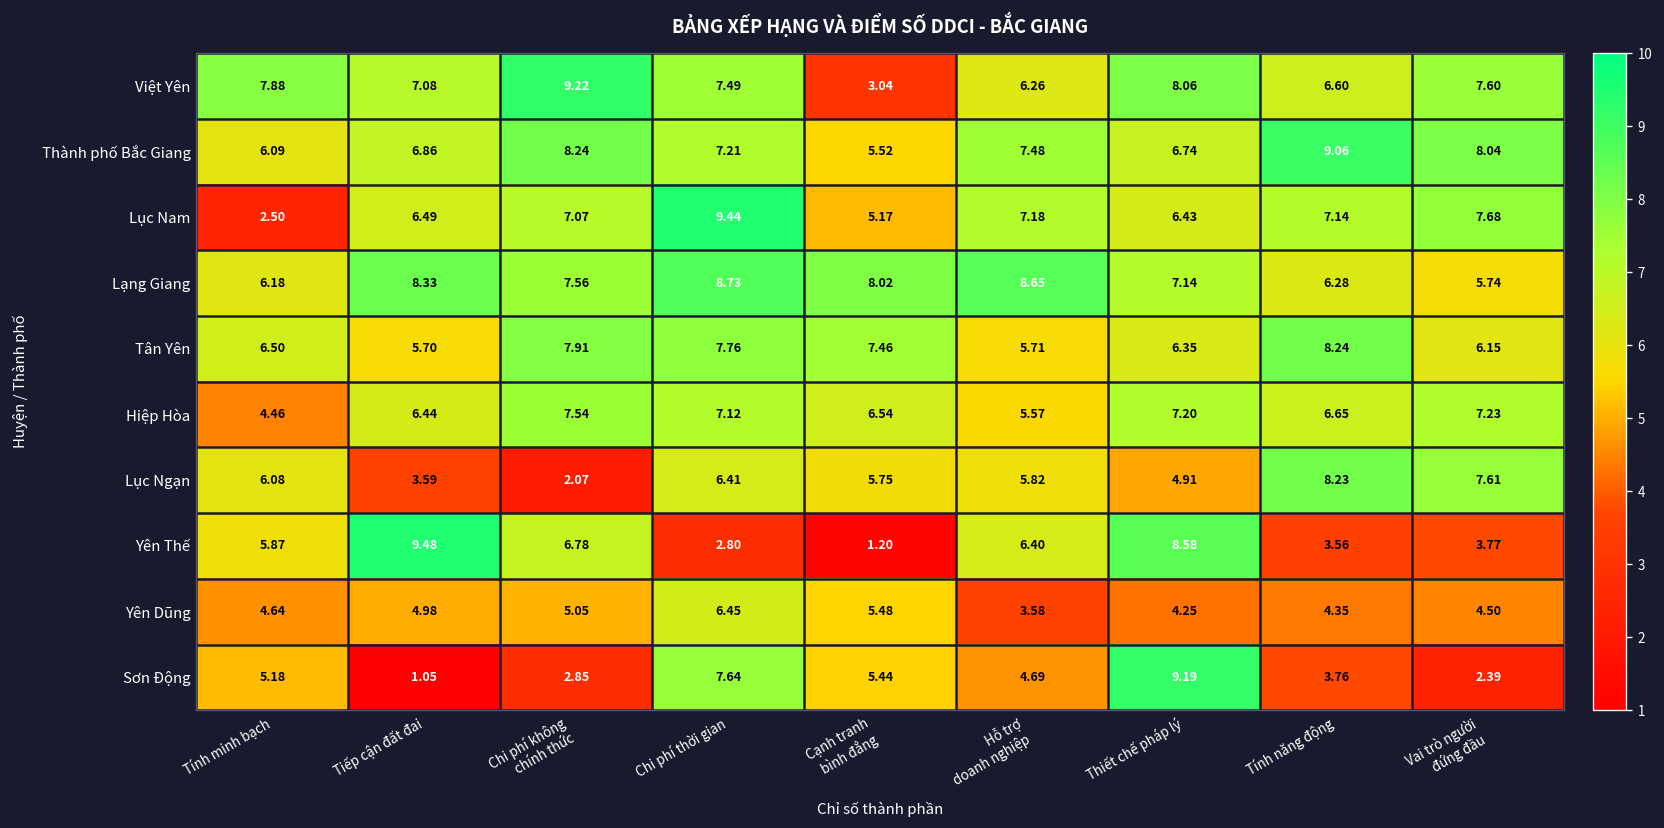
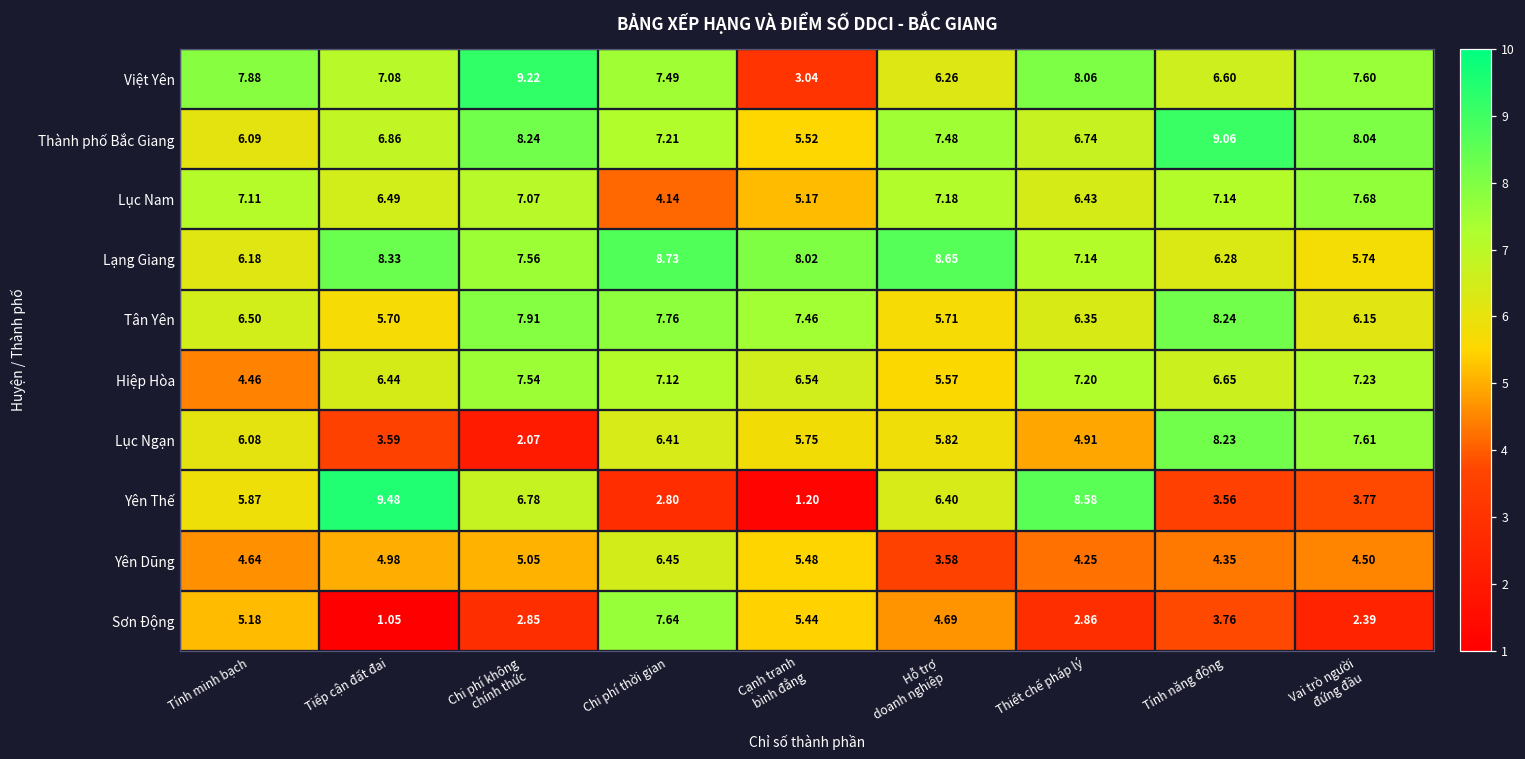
Lục Nam, Tính minh bạch: 2.50 -> 7.11
Lục Nam, Chi phí thời gian: 9.44 -> 4.14
Sơn Động, Thiết chế pháp lý: 9.19 -> 2.86
